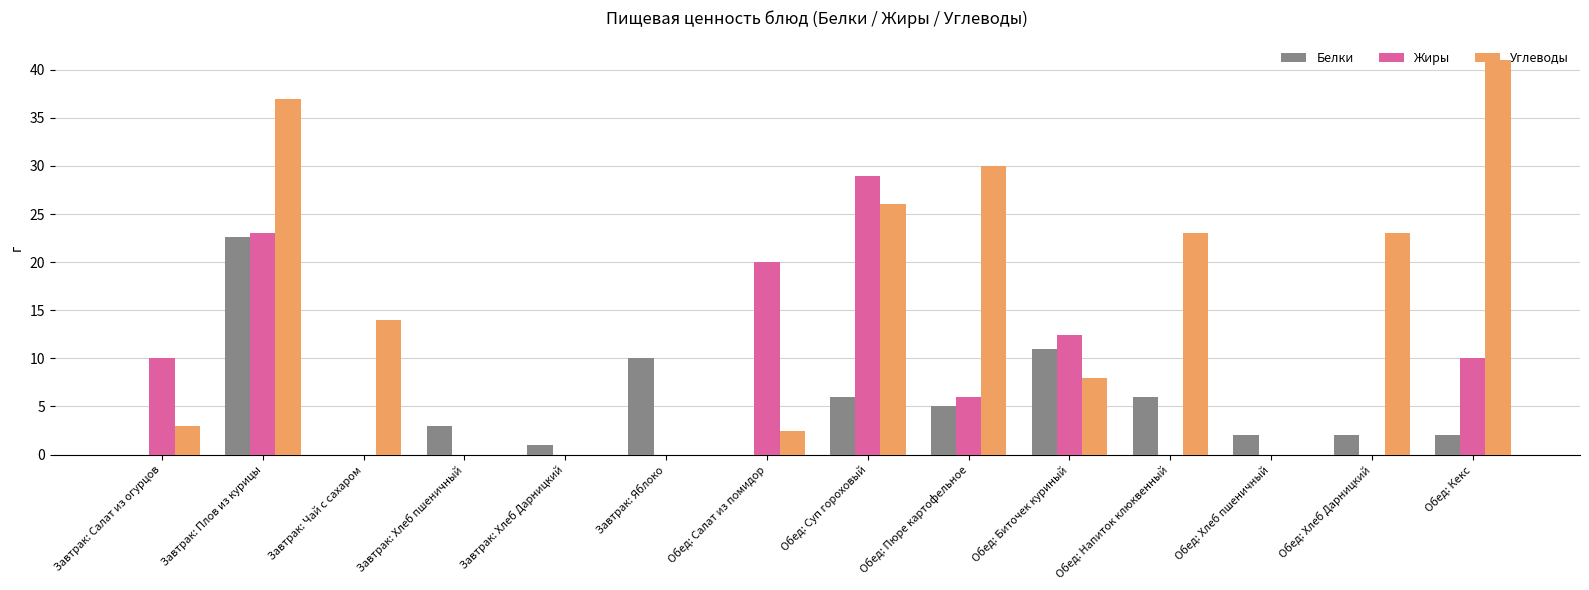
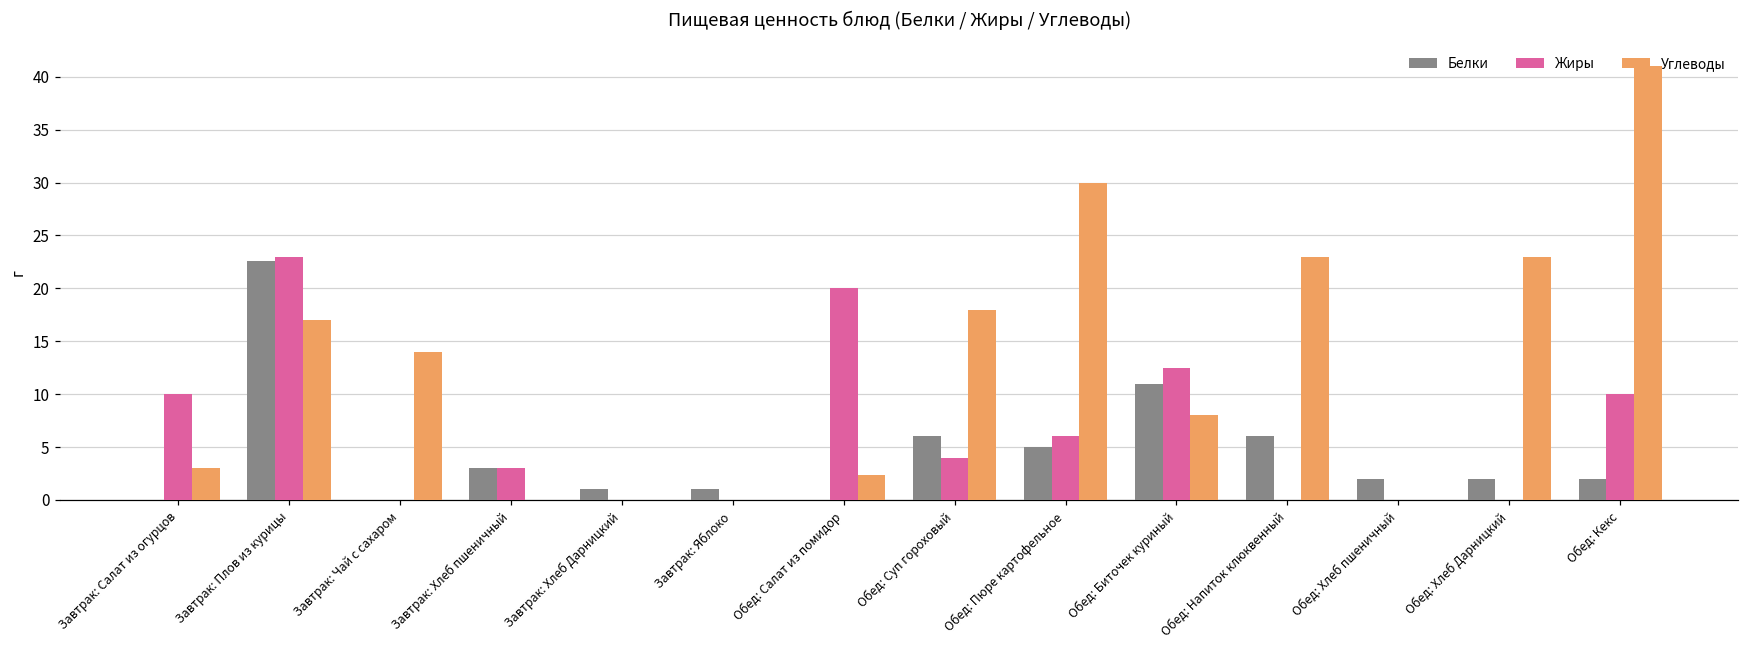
Углеводы, Завтрак: Плов из курицы: 37 -> 17
Жиры, Завтрак: Хлеб пшеничный: 0 -> 3
Белки, Завтрак: Яблоко: 10 -> 1
Жиры, Обед: Суп гороховый: 29 -> 4
Углеводы, Обед: Суп гороховый: 26 -> 18
